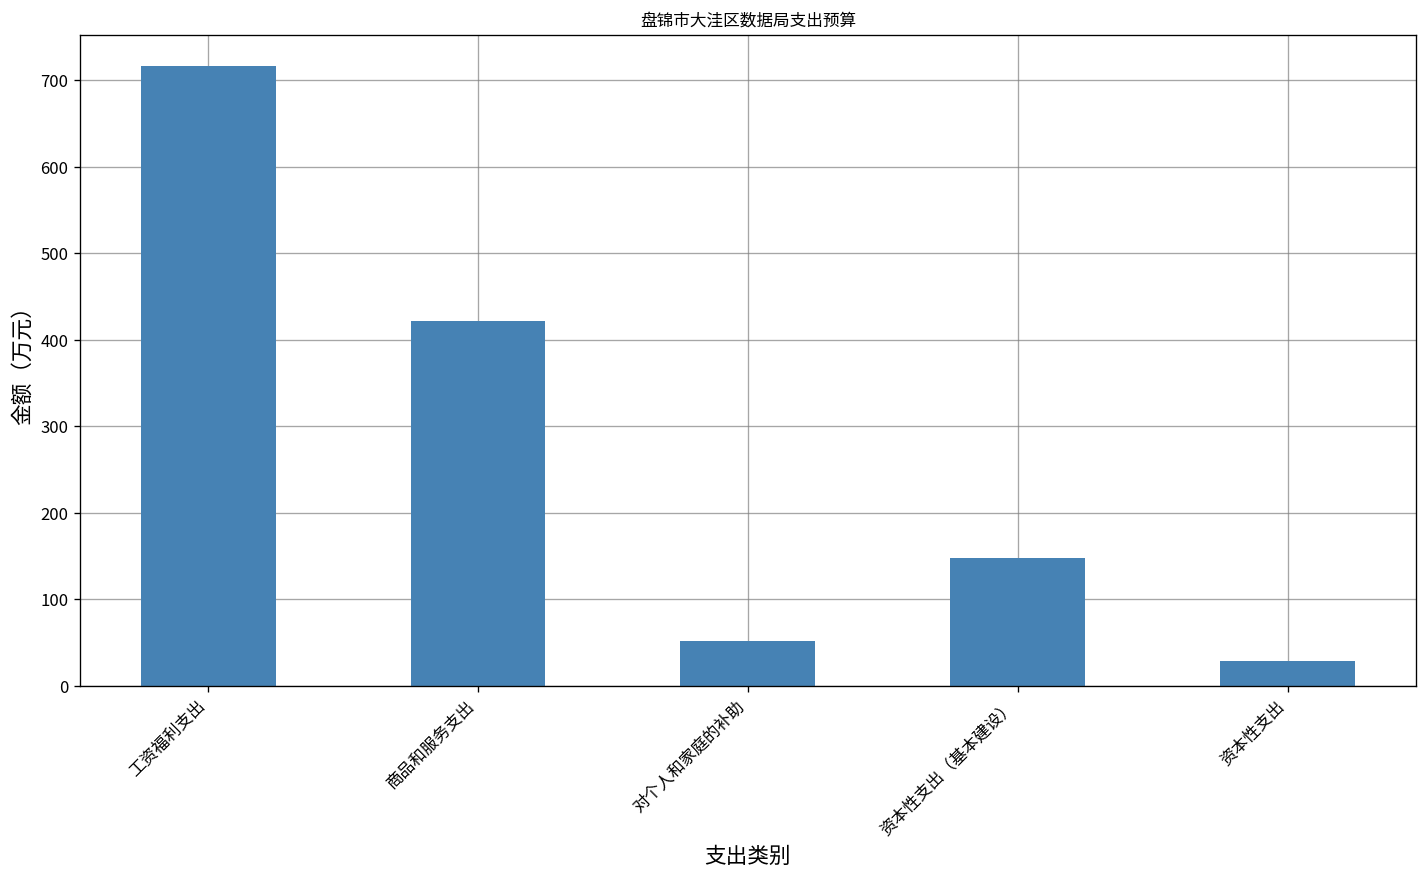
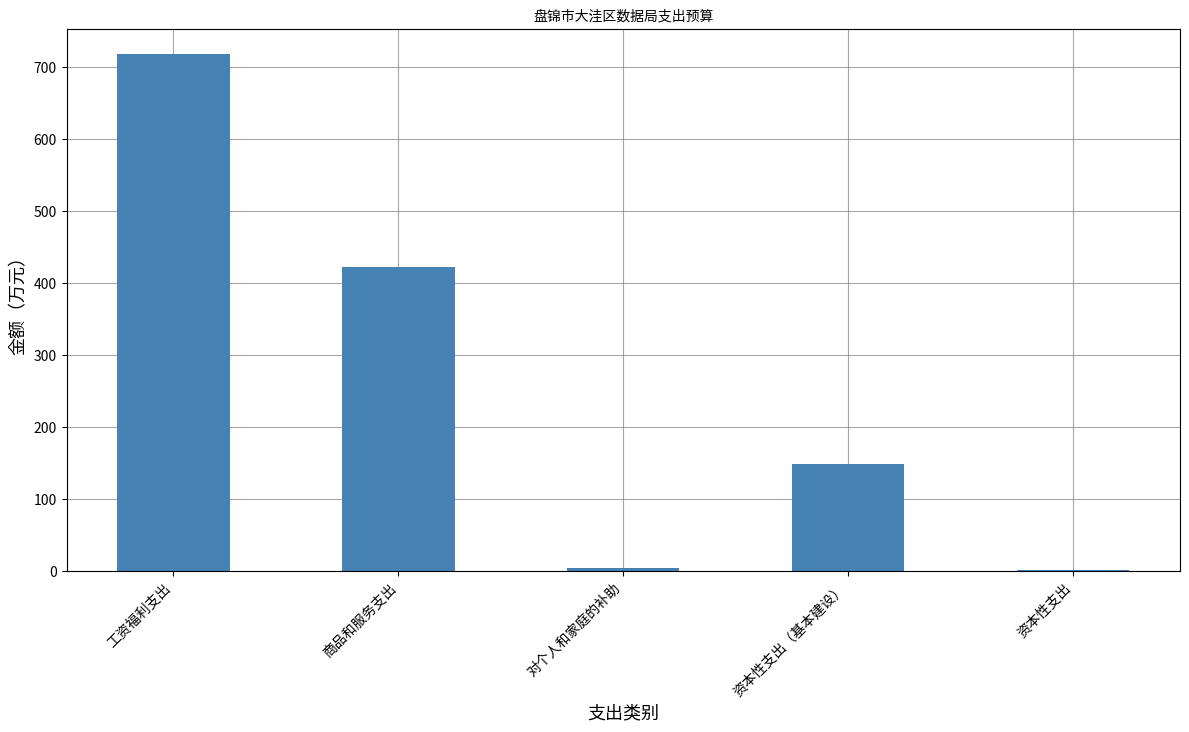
对个人和家庭的补助: 50 -> 0
资本性支出: 30 -> 0
